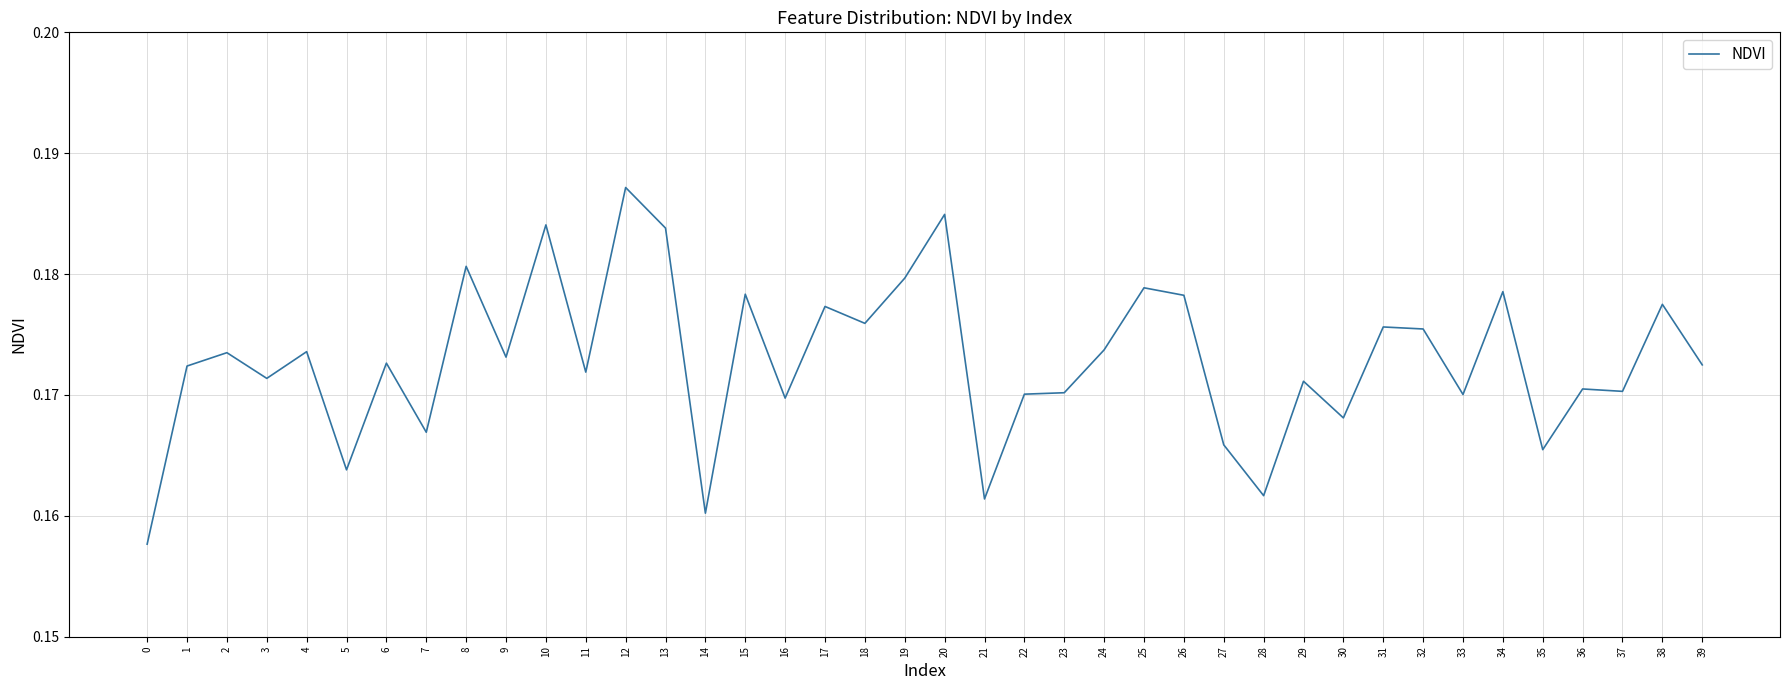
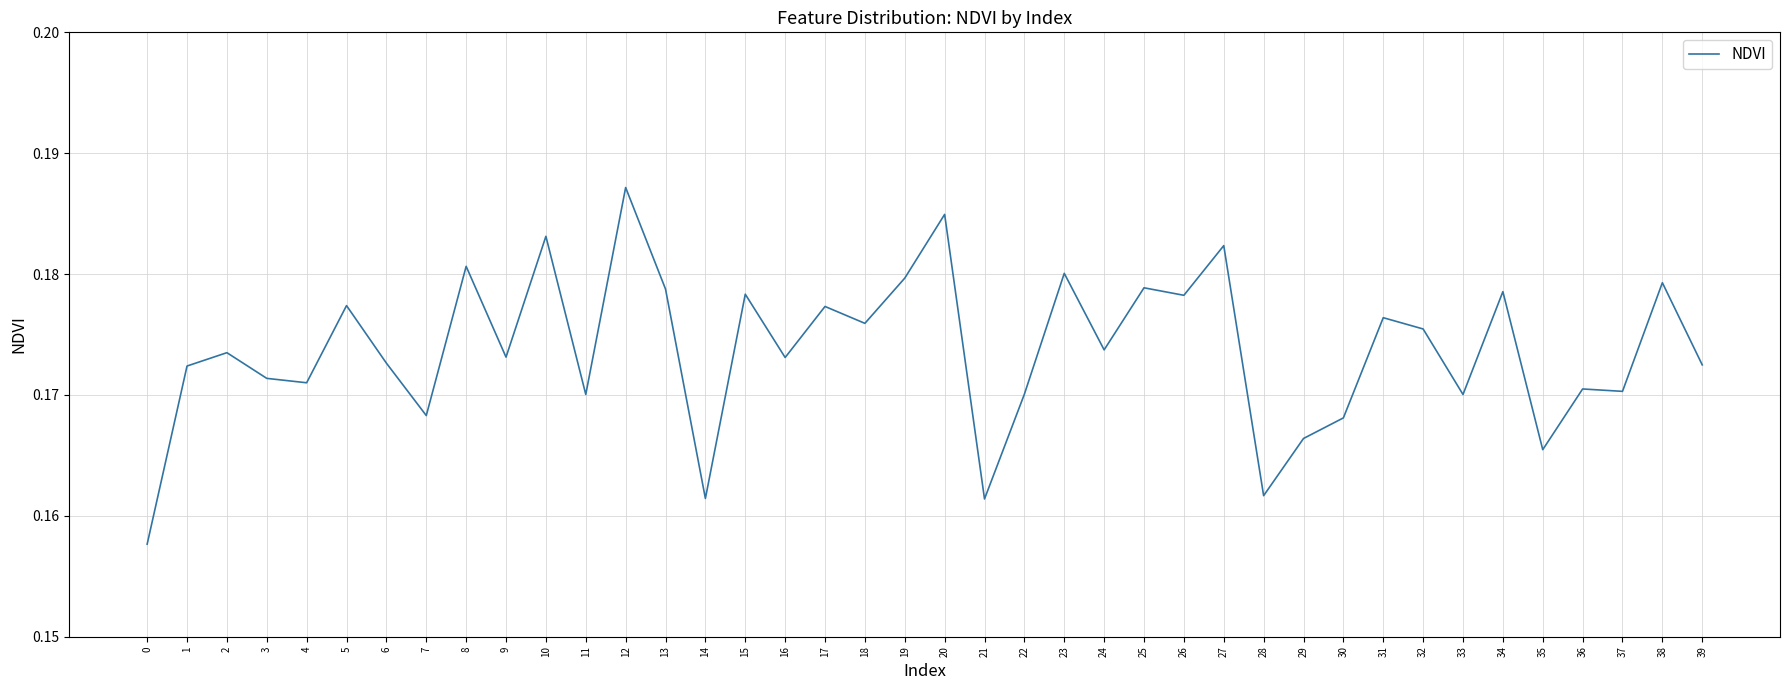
4: 0.1736 -> 0.1710
5: 0.1638 -> 0.1774
7: 0.1669 -> 0.1683
10: 0.1841 -> 0.1831
11: 0.1719 -> 0.1700
13: 0.1838 -> 0.1788
14: 0.1602 -> 0.1614
16: 0.1697 -> 0.1731
23: 0.1702 -> 0.1801
27: 0.1659 -> 0.1824
29: 0.1711 -> 0.1664
31: 0.1756 -> 0.1764
38: 0.1775 -> 0.1793
